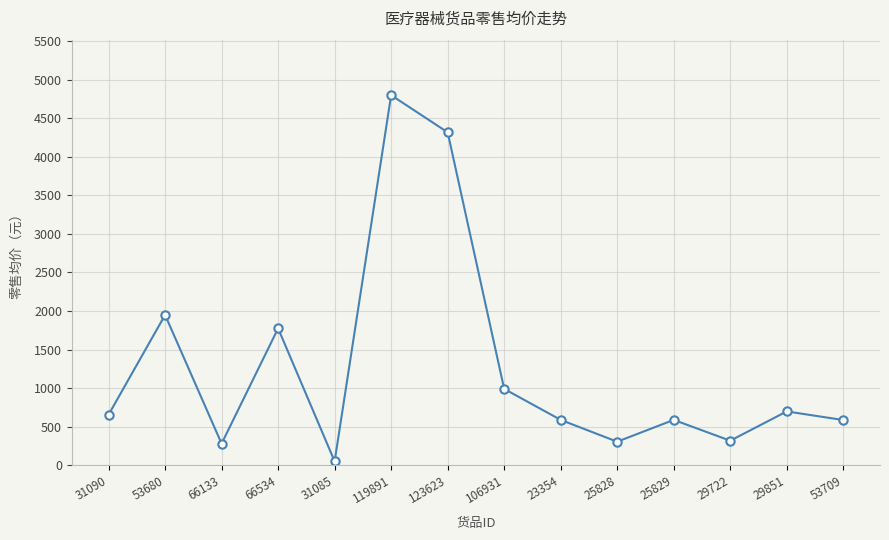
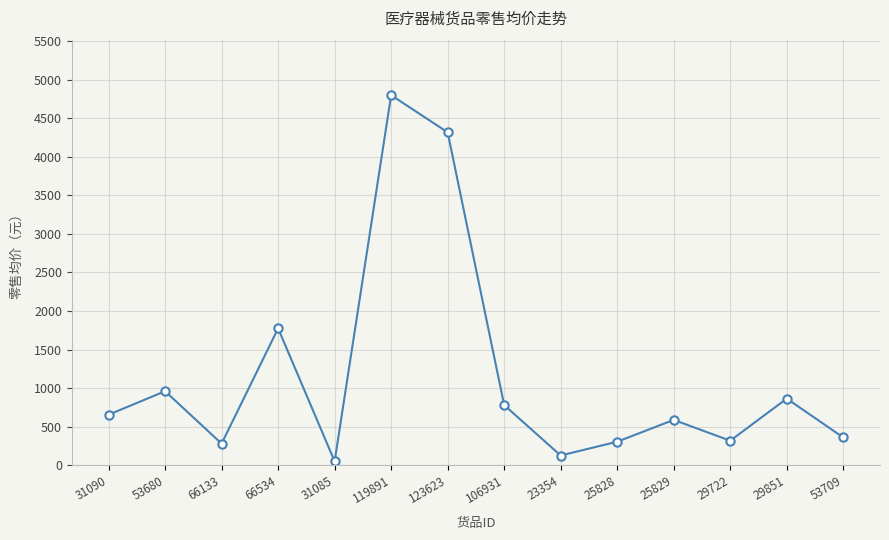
53680: 1900 -> 1000
106931: 1000 -> 800
23354: 600 -> 100
29851: 700 -> 900
53709: 600 -> 400
